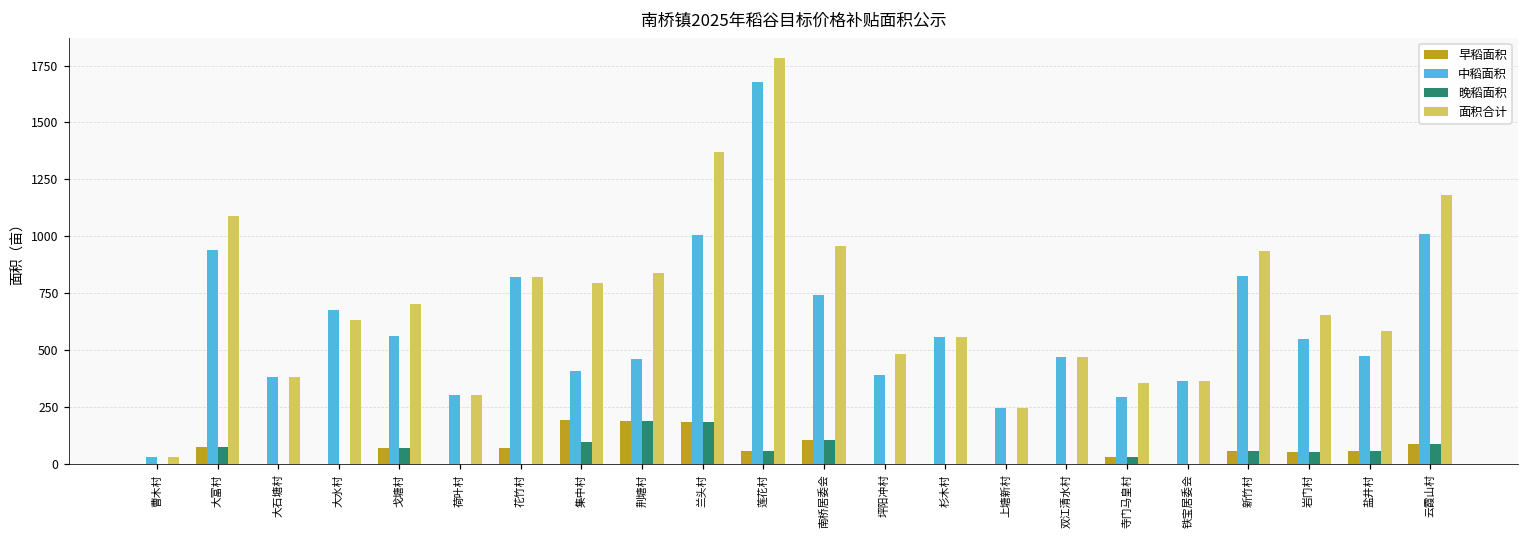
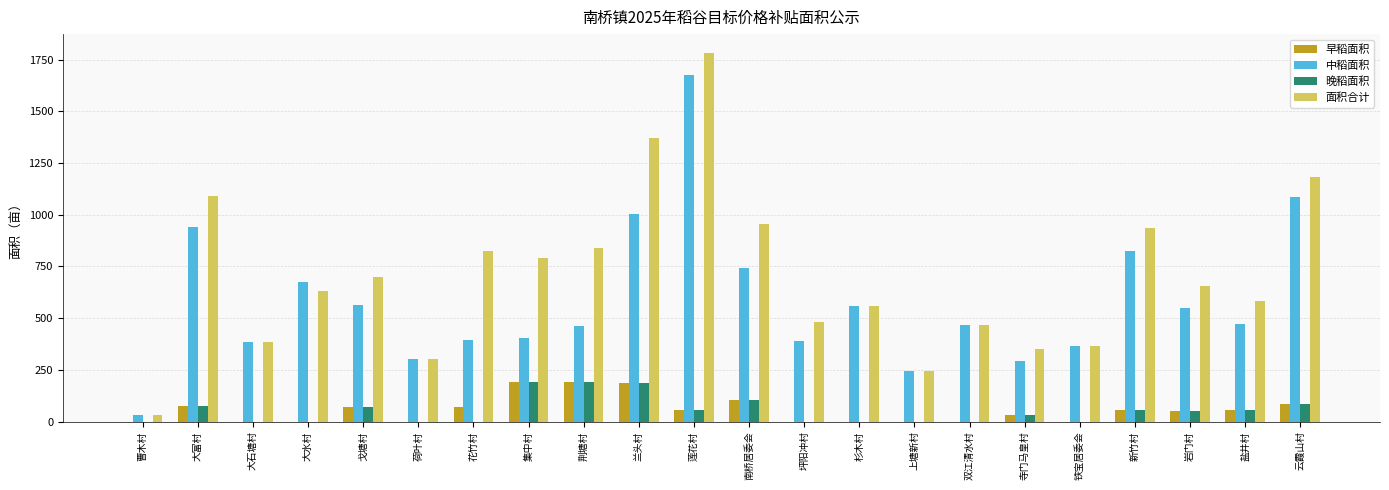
中稻面积, 花竹村: 820 -> 390
晚稻面积, 集中村: 90 -> 190
中稻面积, 云霞山村: 1010 -> 1090
